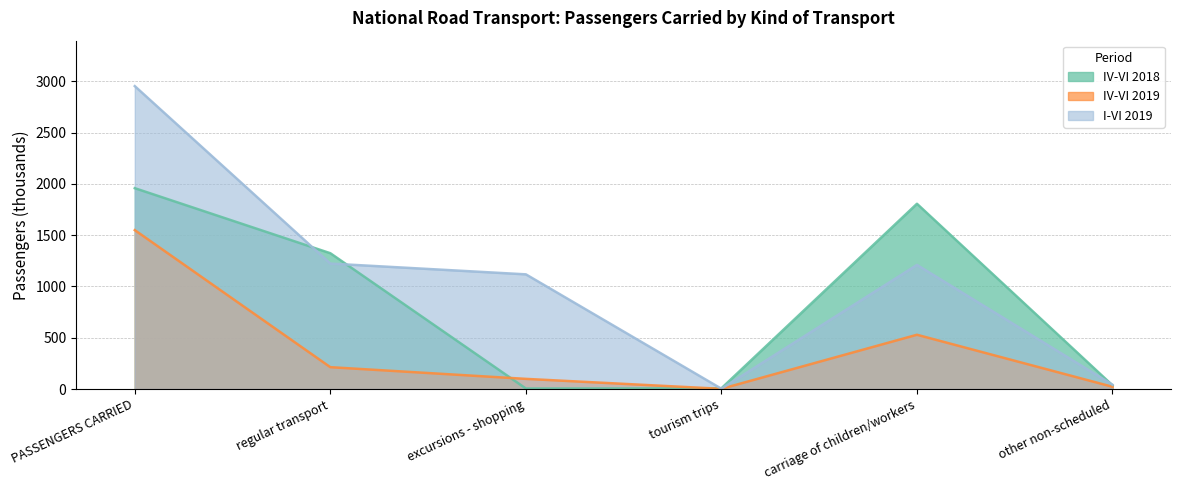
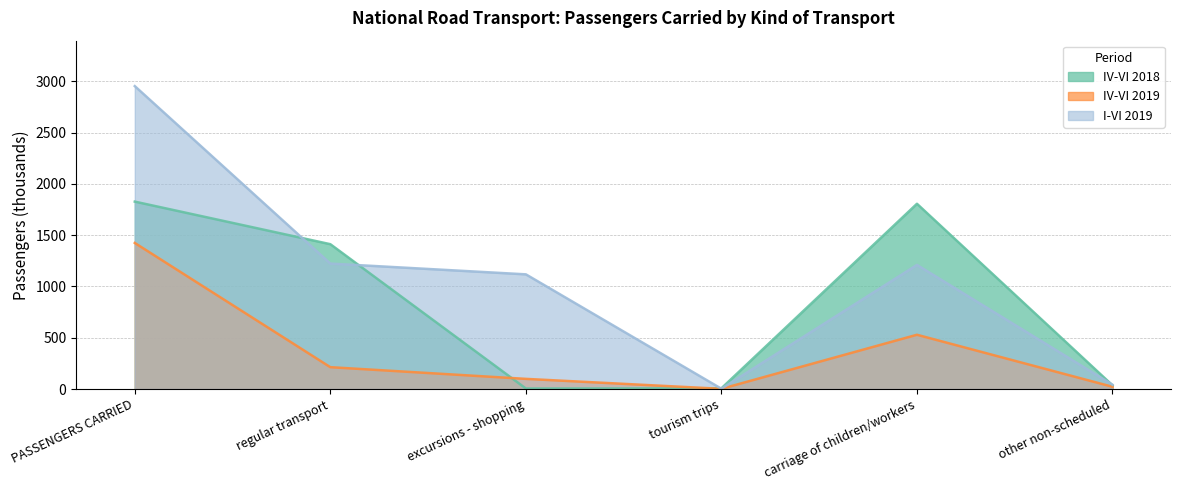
IV-VI 2018, PASSENGERS CARRIED: 1960 -> 1830
IV-VI 2019, PASSENGERS CARRIED: 1550 -> 1420
IV-VI 2018, regular transport: 1320 -> 1410
